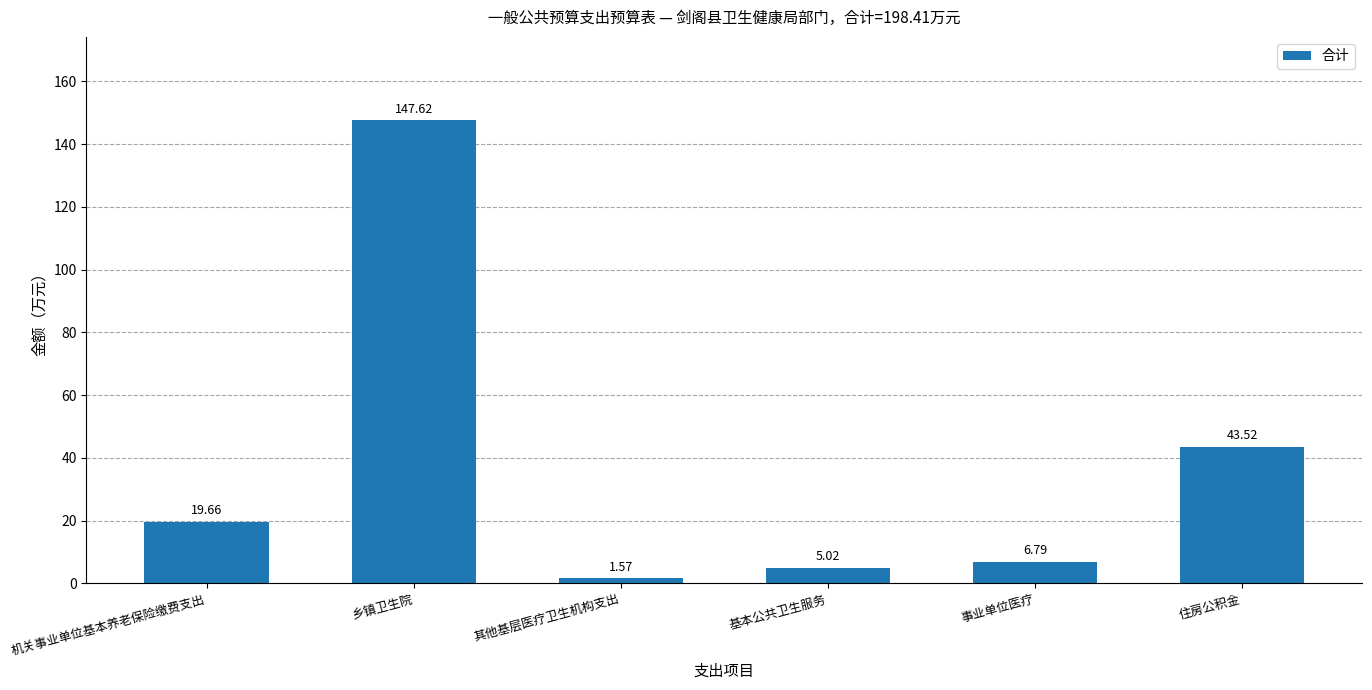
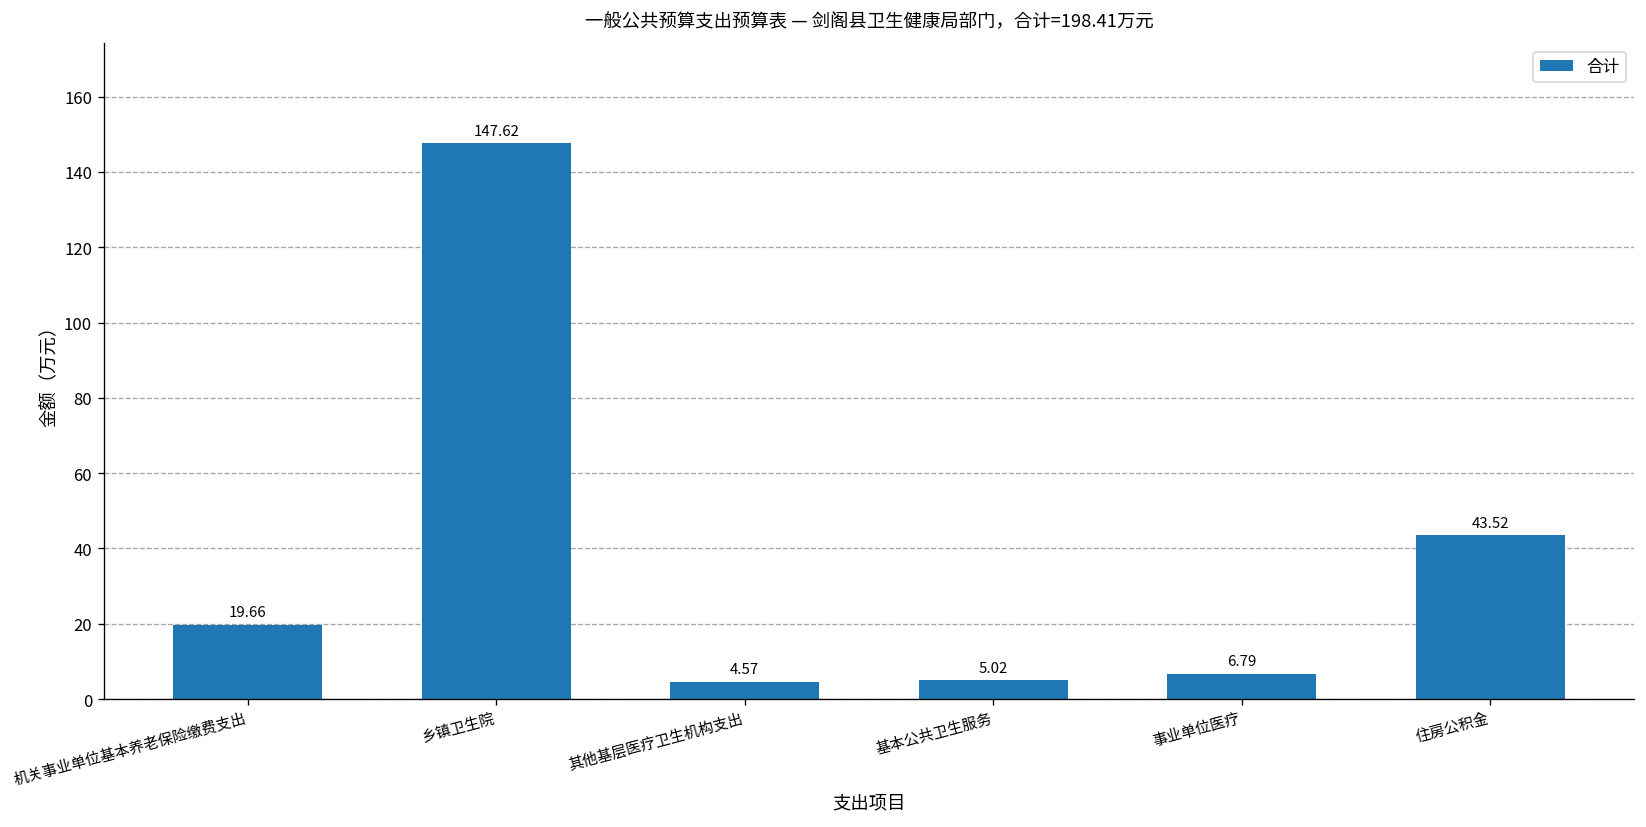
其他基层医疗卫生机构支出: 1.57 -> 4.57
